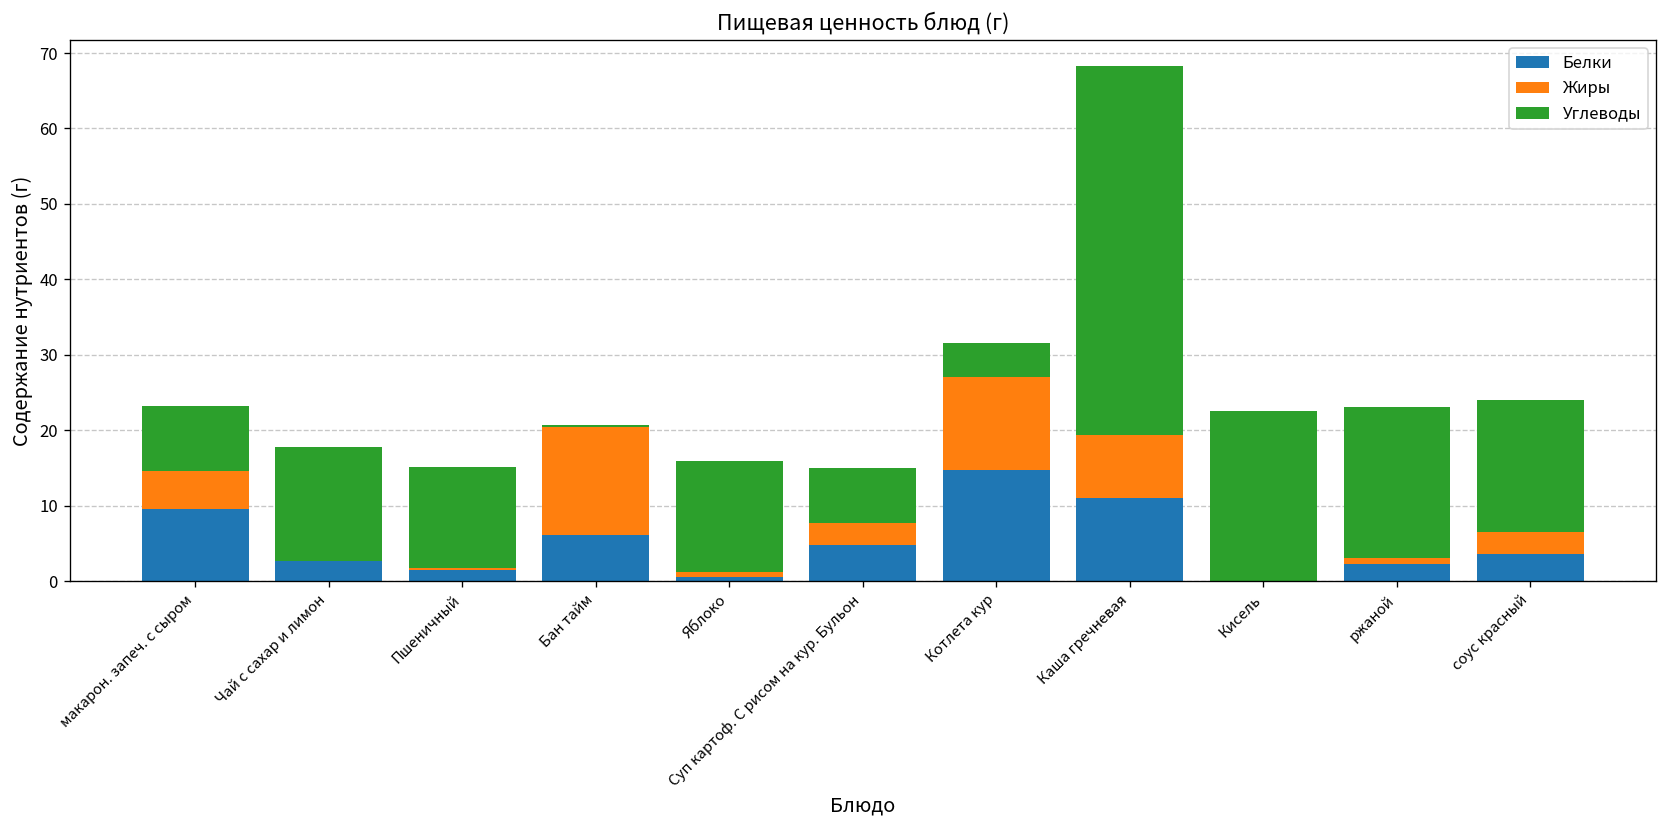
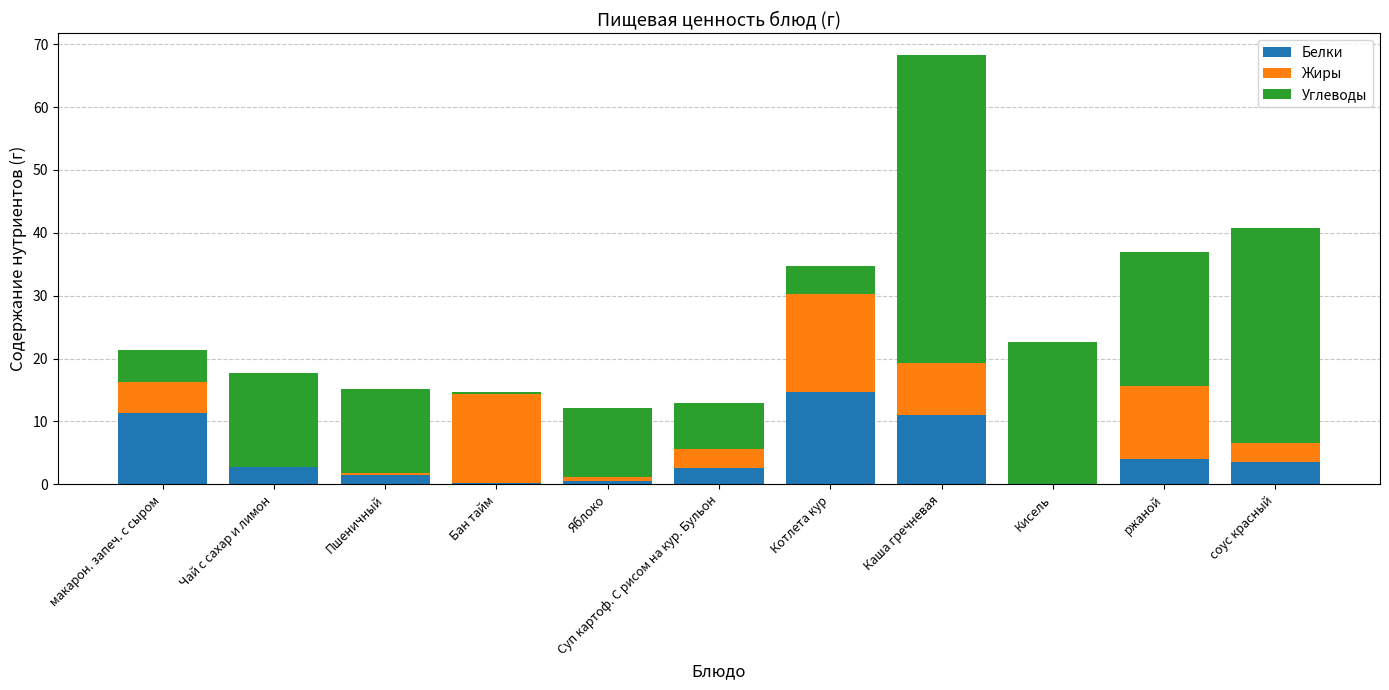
Белки, макарон. запеч. с сыром: 10 -> 11
Углеводы, макарон. запеч. с сыром: 9 -> 5
Белки, Бан тайм: 6 -> 0
Углеводы, Яблоко: 15 -> 11
Белки, Суп картоф. С рисом на кур. Бульон: 5 -> 3
Жиры, Котлета кур: 12 -> 16
Белки, ржаной: 2 -> 4
Жиры, ржаной: 1 -> 12
Углеводы, ржаной: 20 -> 21
Углеводы, соус красный: 17 -> 34
